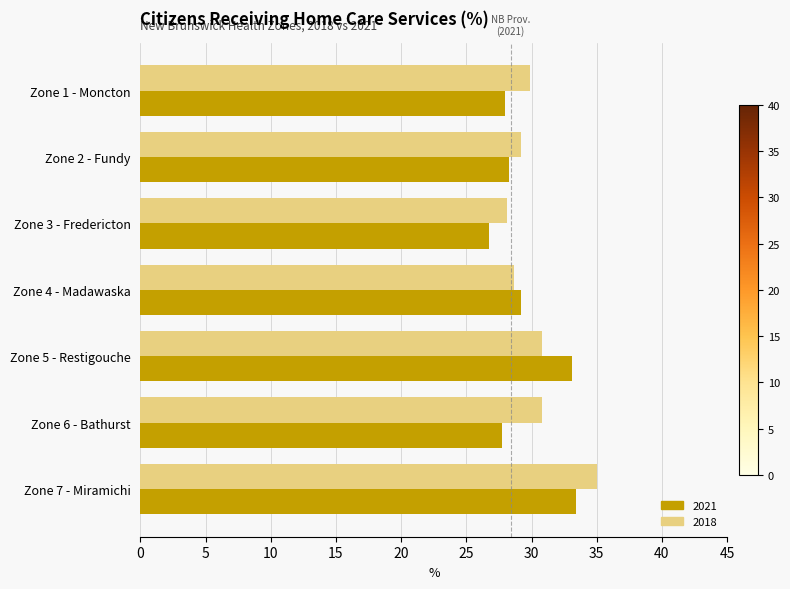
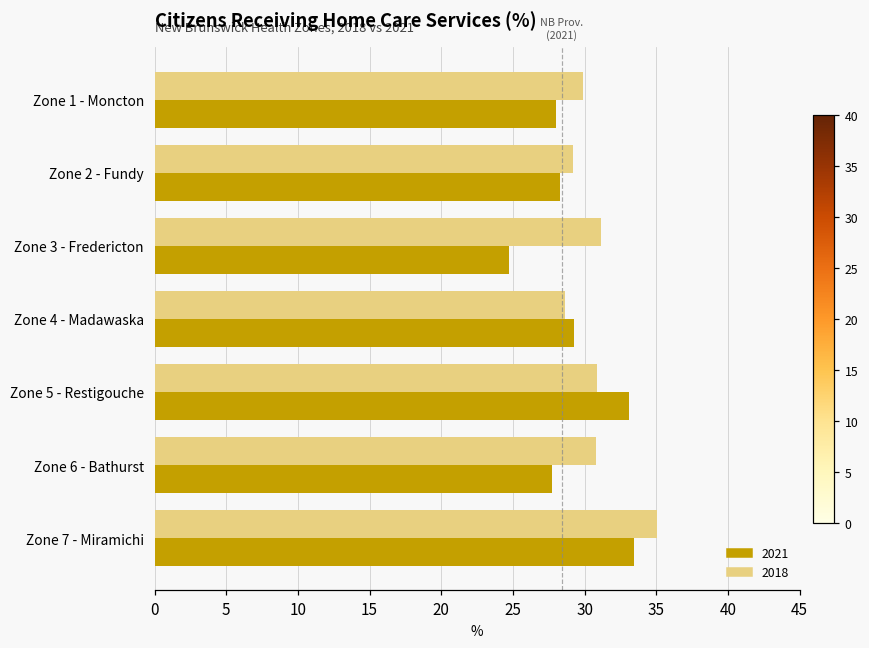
2018, Zone 3 - Fredericton: 28.1 -> 31.1
2021, Zone 3 - Fredericton: 26.8 -> 24.8
